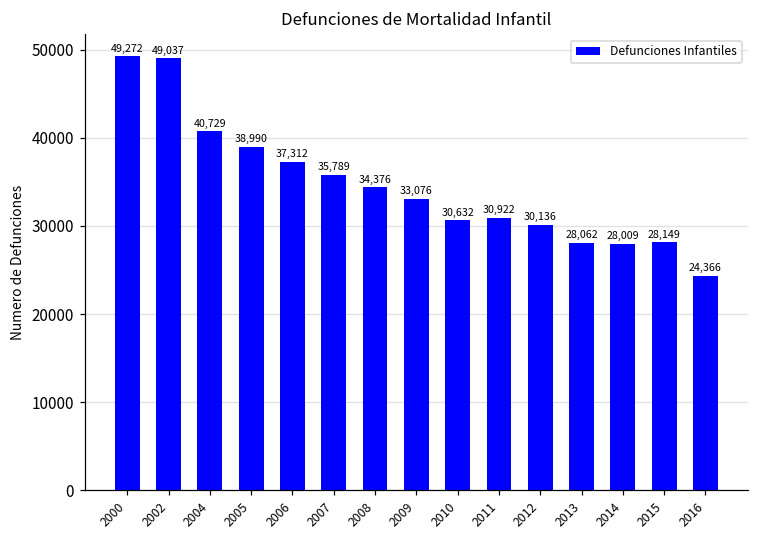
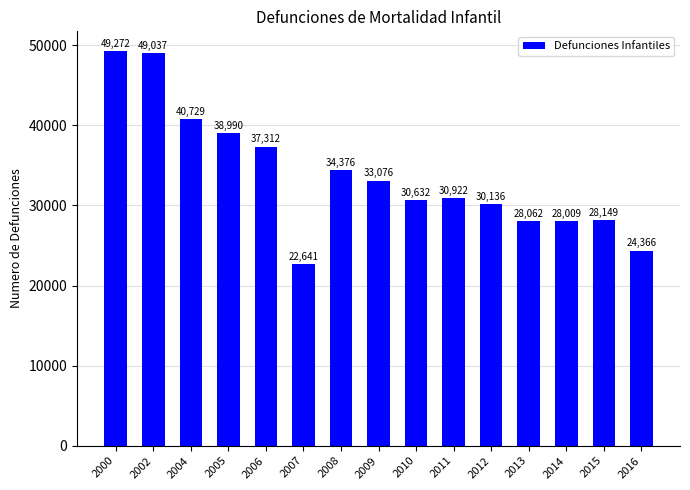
2007: 35,789 -> 22,641
